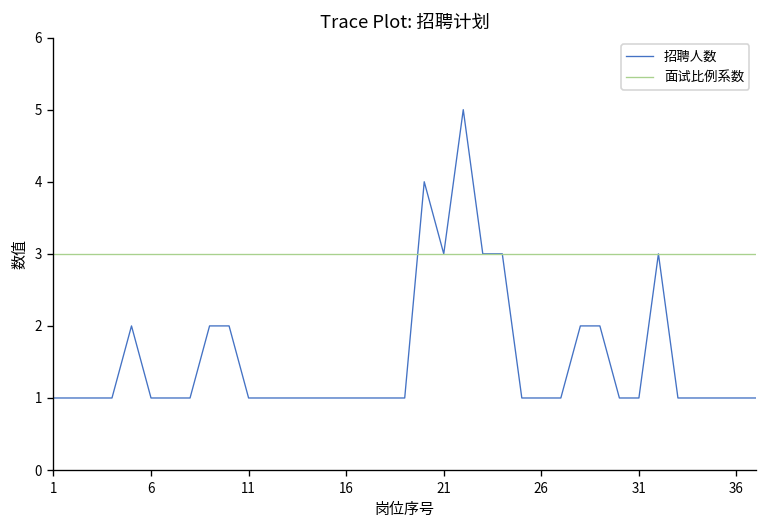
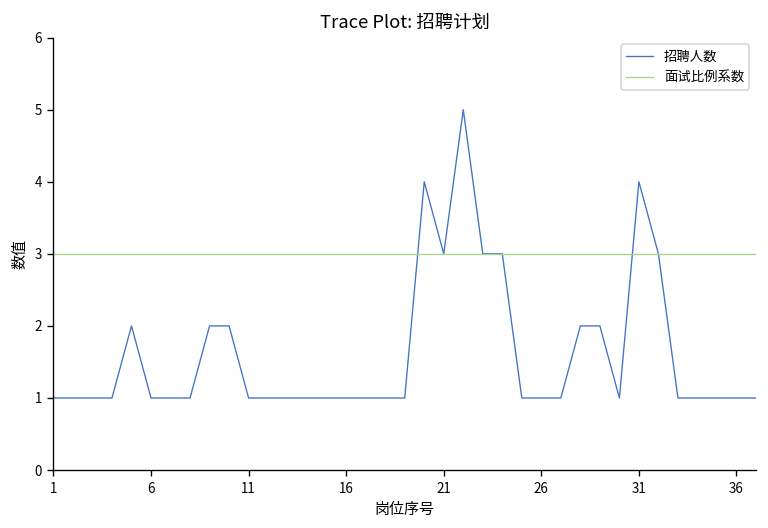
招聘人数, 31: 1 -> 4
